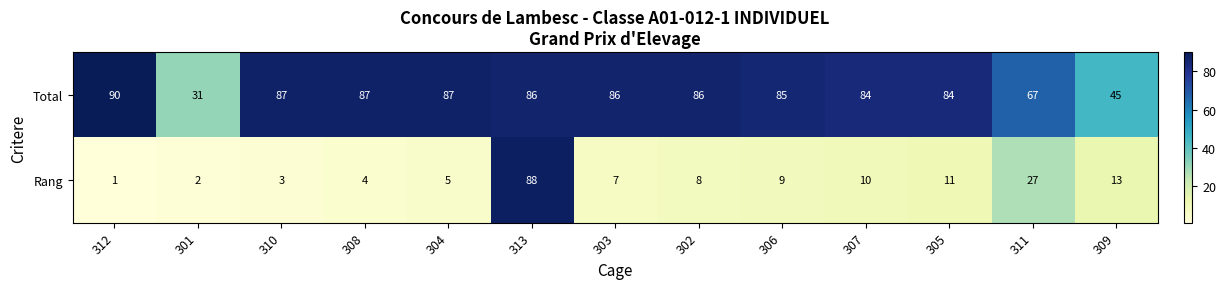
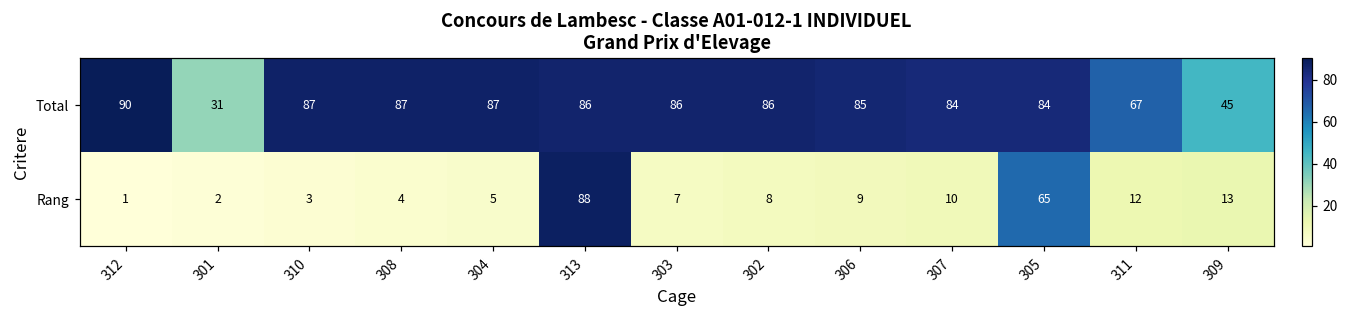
Rang, 305: 11 -> 65
Rang, 311: 27 -> 12
